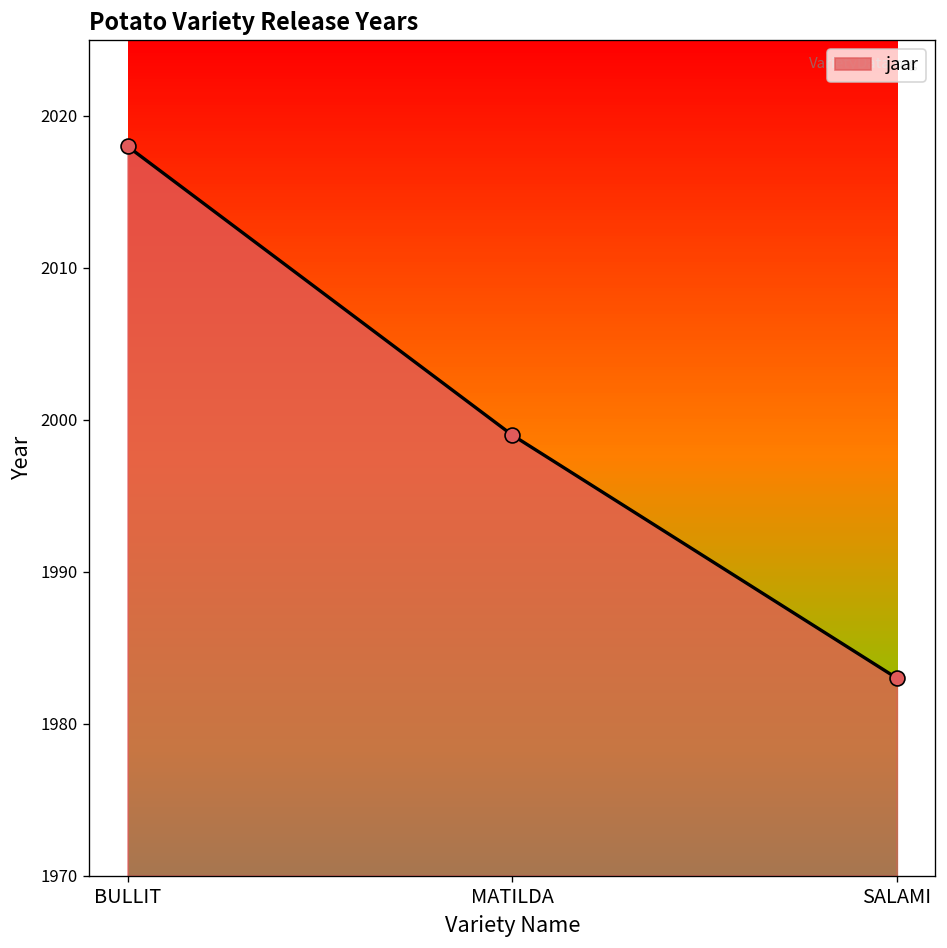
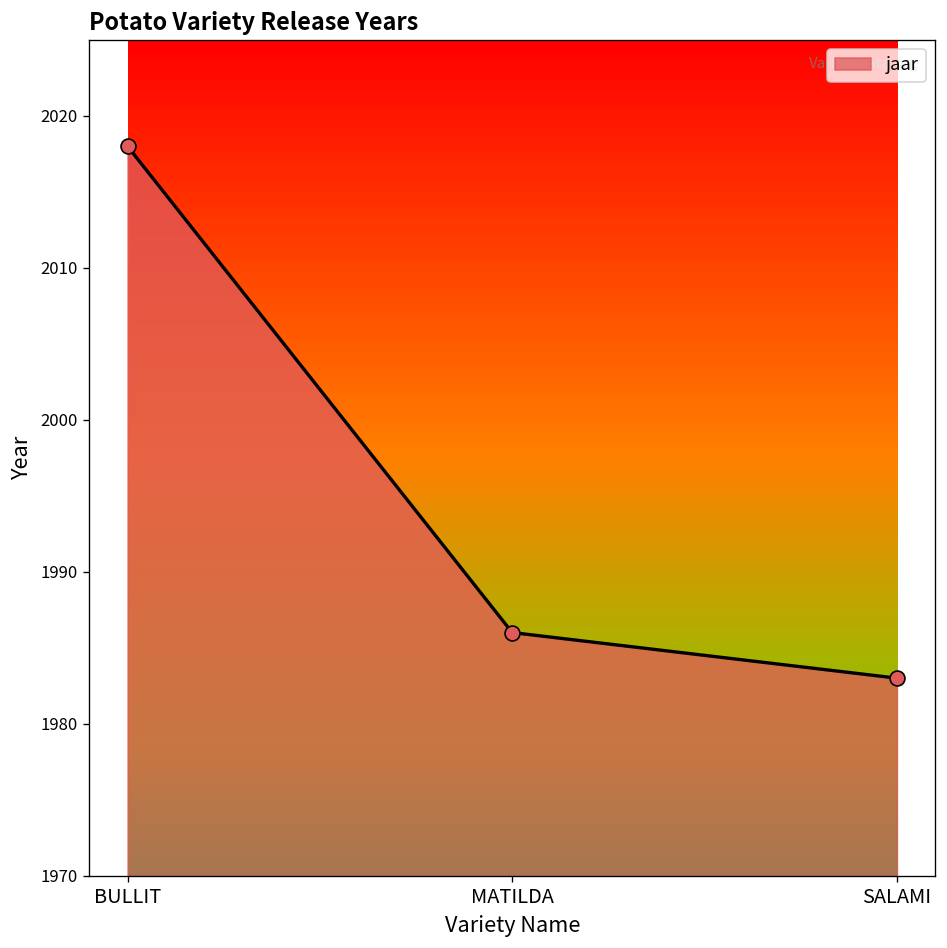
MATILDA: 1999 -> 1986
